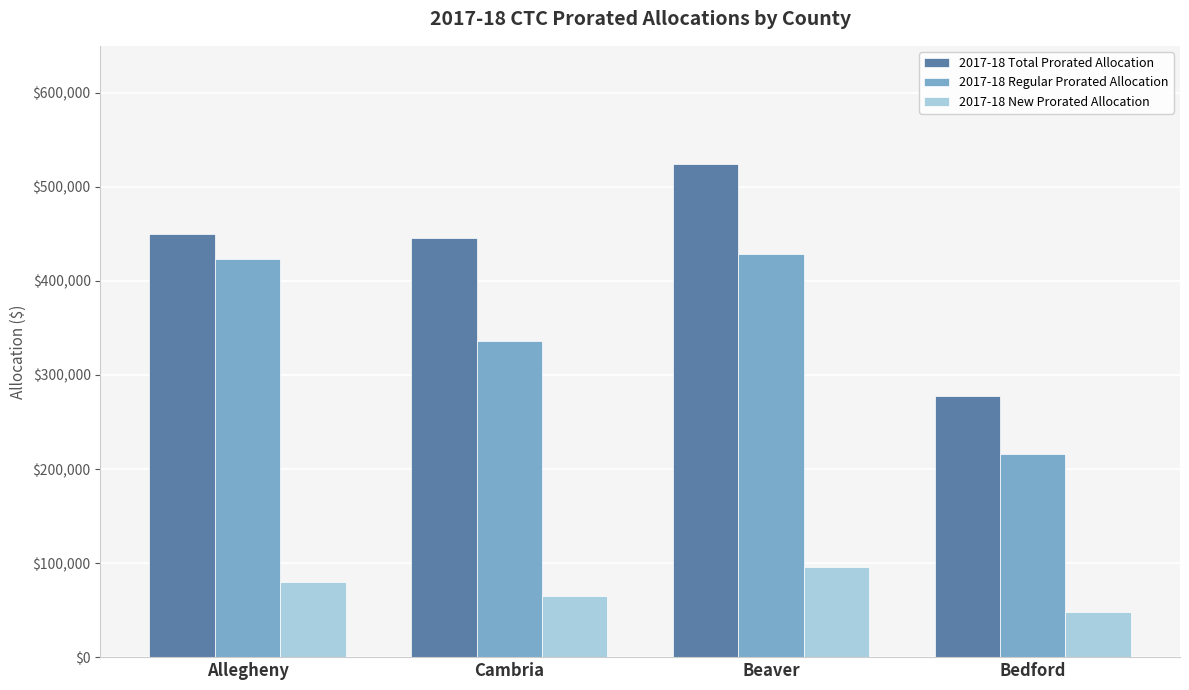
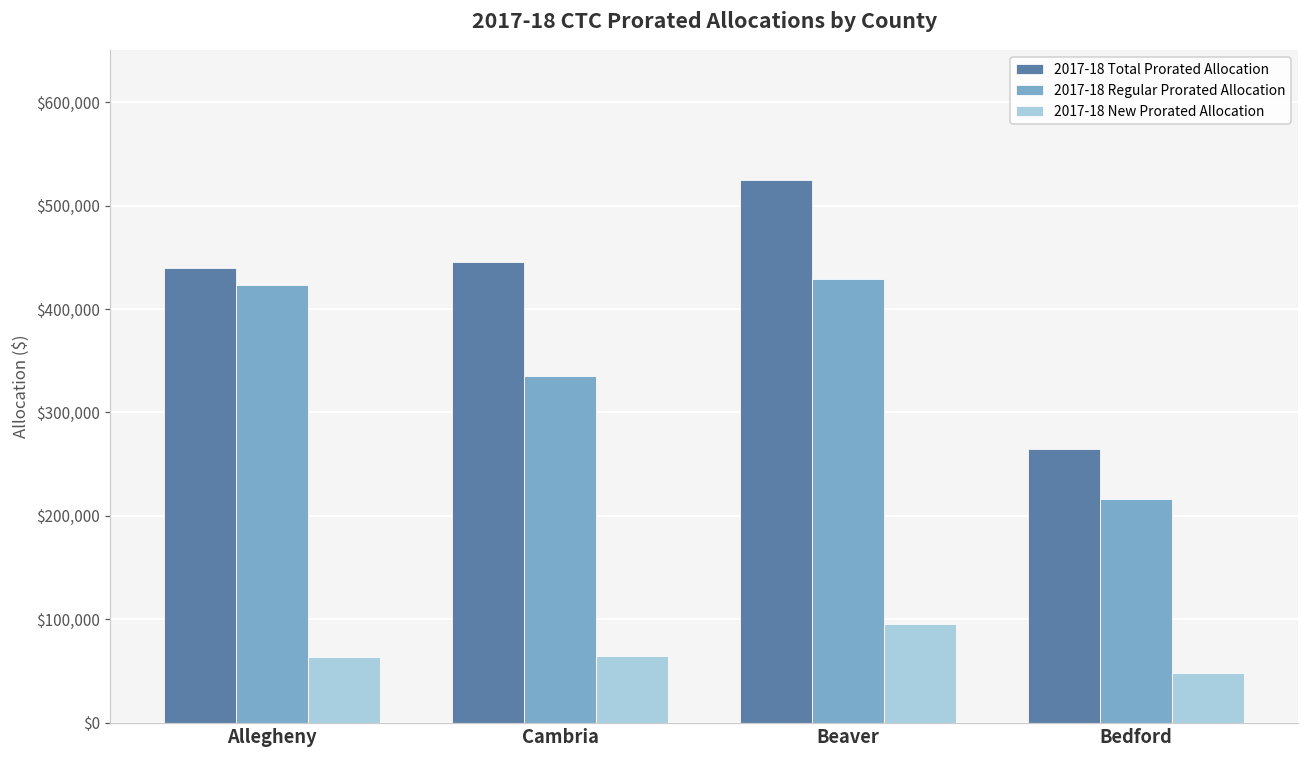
2017-18 Total Prorated Allocation, Allegheny: $450,000 -> $440,000
2017-18 New Prorated Allocation, Allegheny: $80,000 -> $60,000
2017-18 Total Prorated Allocation, Bedford: $280,000 -> $260,000
